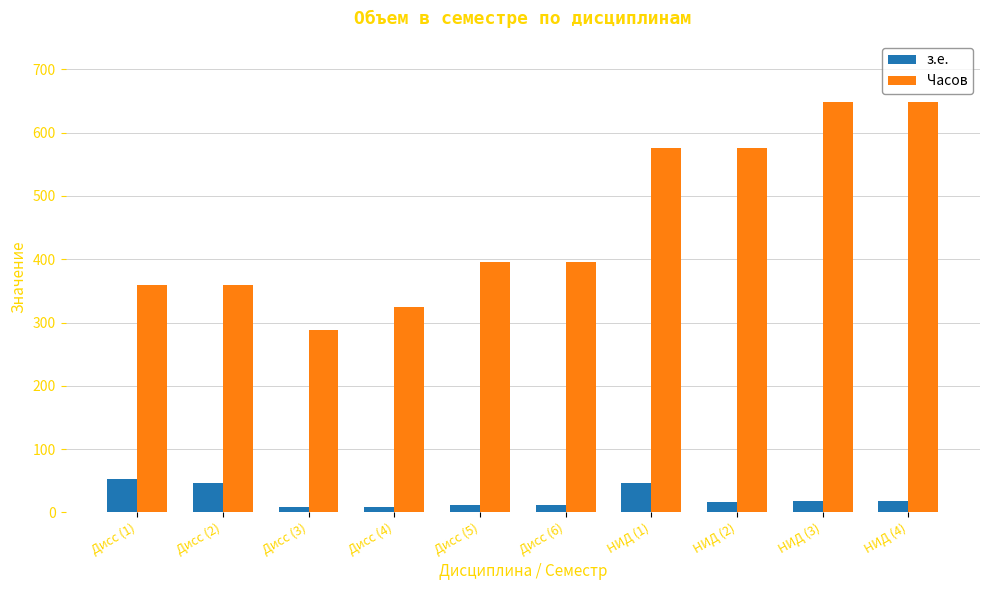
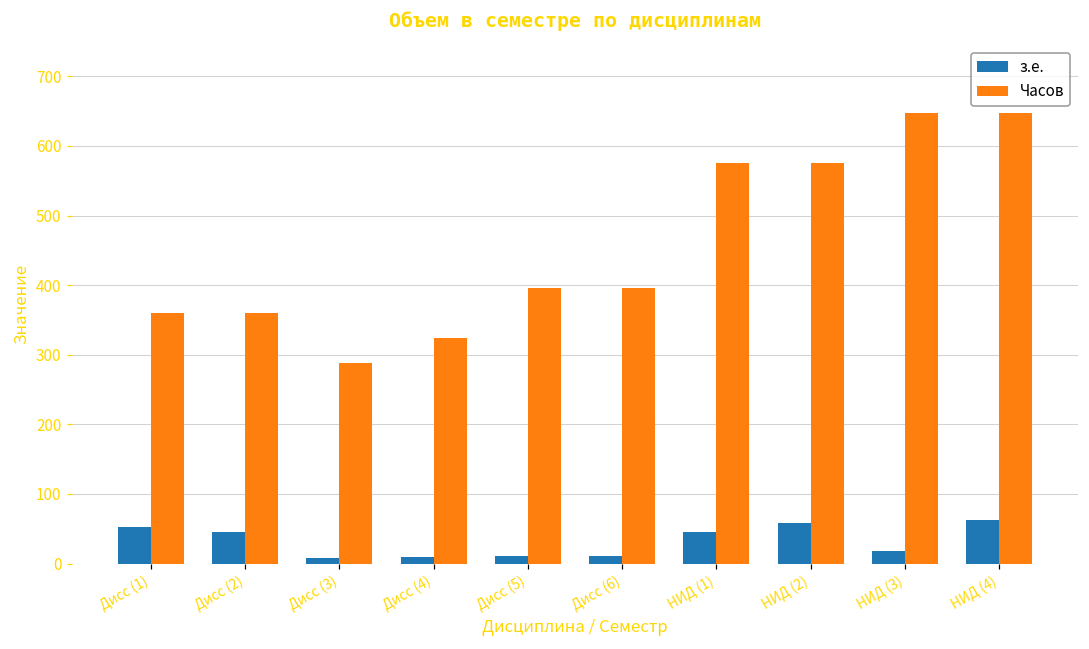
з.е., НИД (2): 20 -> 60
з.е., НИД (4): 20 -> 60
